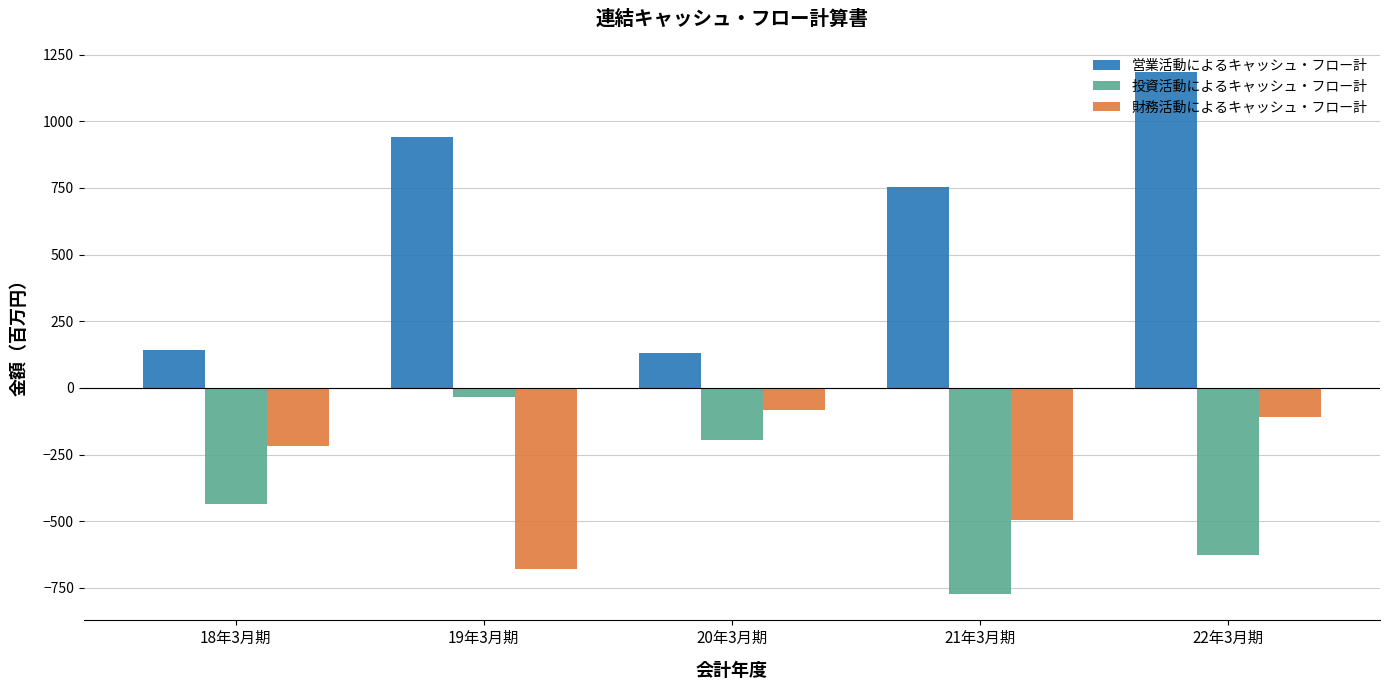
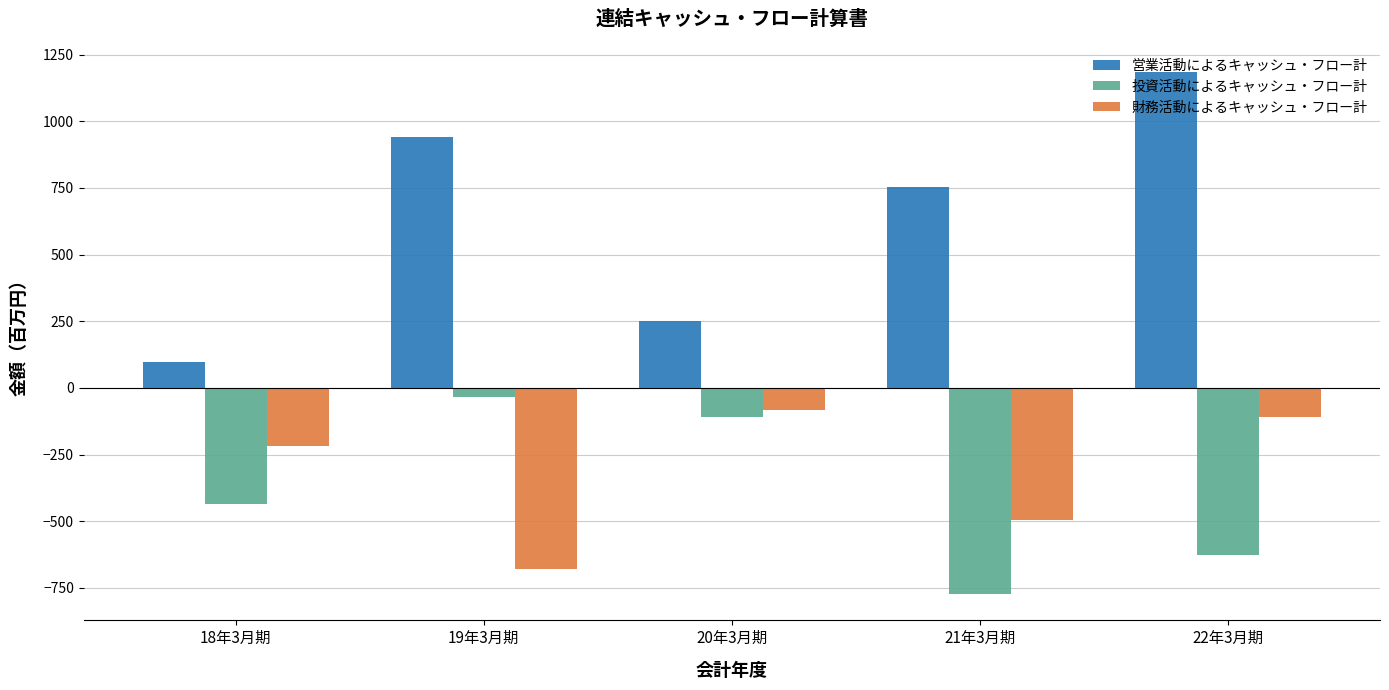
営業活動によるキャッシュ・フロー計, 18年3月期: 140 -> 100
営業活動によるキャッシュ・フロー計, 20年3月期: 130 -> 250
投資活動によるキャッシュ・フロー計, 20年3月期: -200 -> -110
